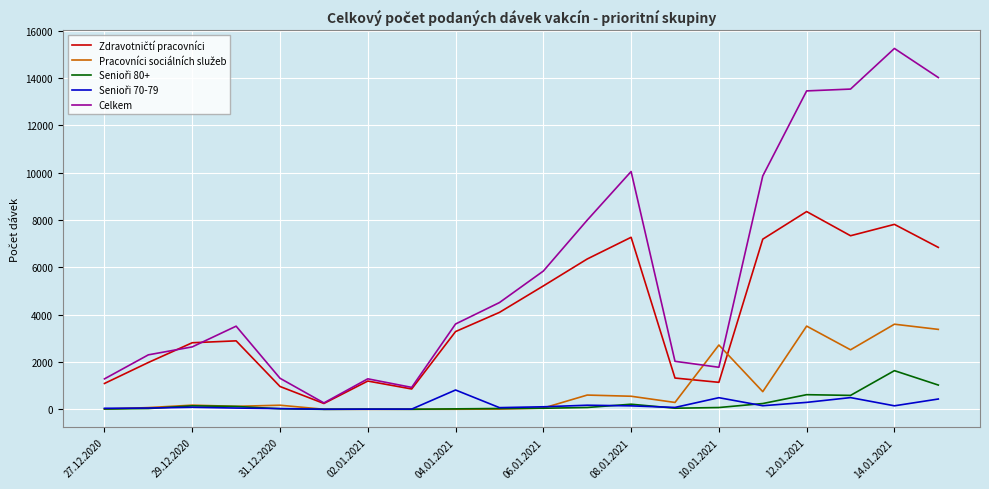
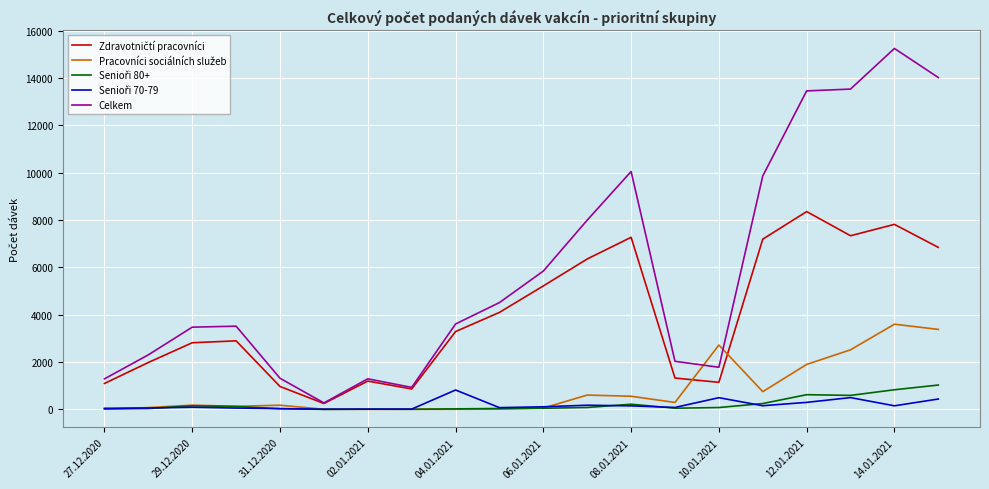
Celkem, 29.12.2020: 2600 -> 3500
Pracovníci sociálních služeb, 12.01.2021: 3500 -> 1900
Senioři 80+, 14.01.2021: 1600 -> 800
